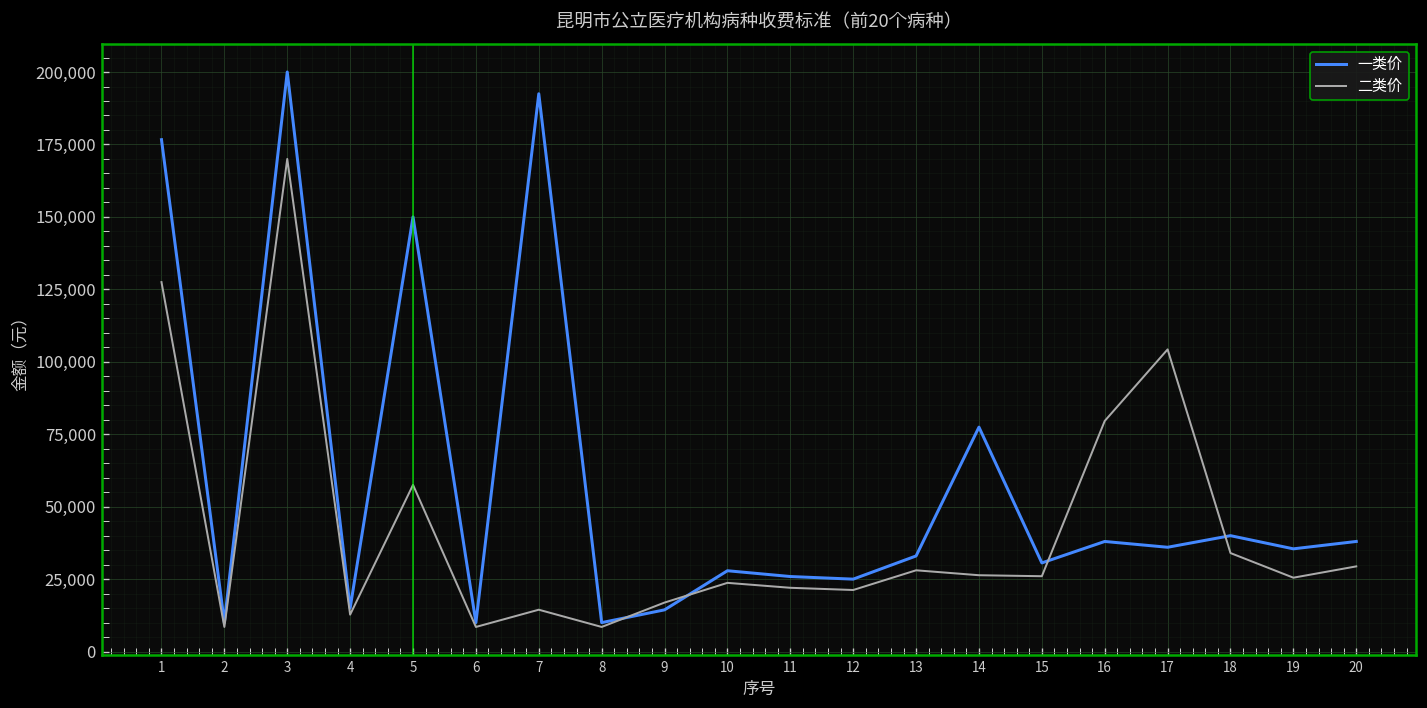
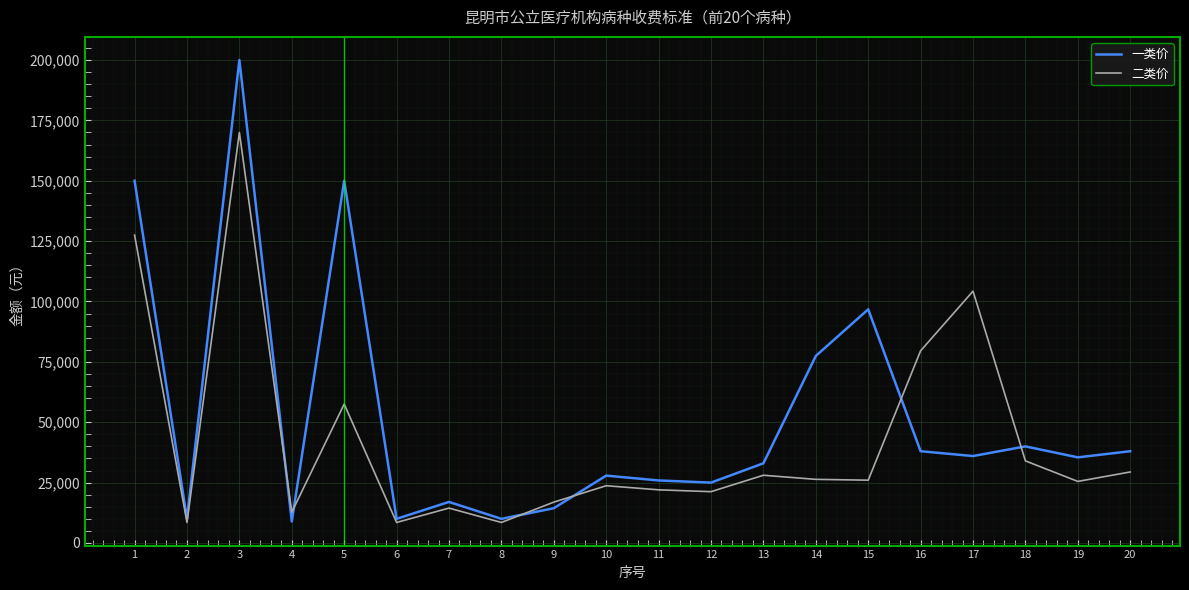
一类价, 1: 177,000 -> 150,000
一类价, 4: 15,000 -> 9,000
一类价, 7: 192,000 -> 17,000
一类价, 15: 31,000 -> 97,000
